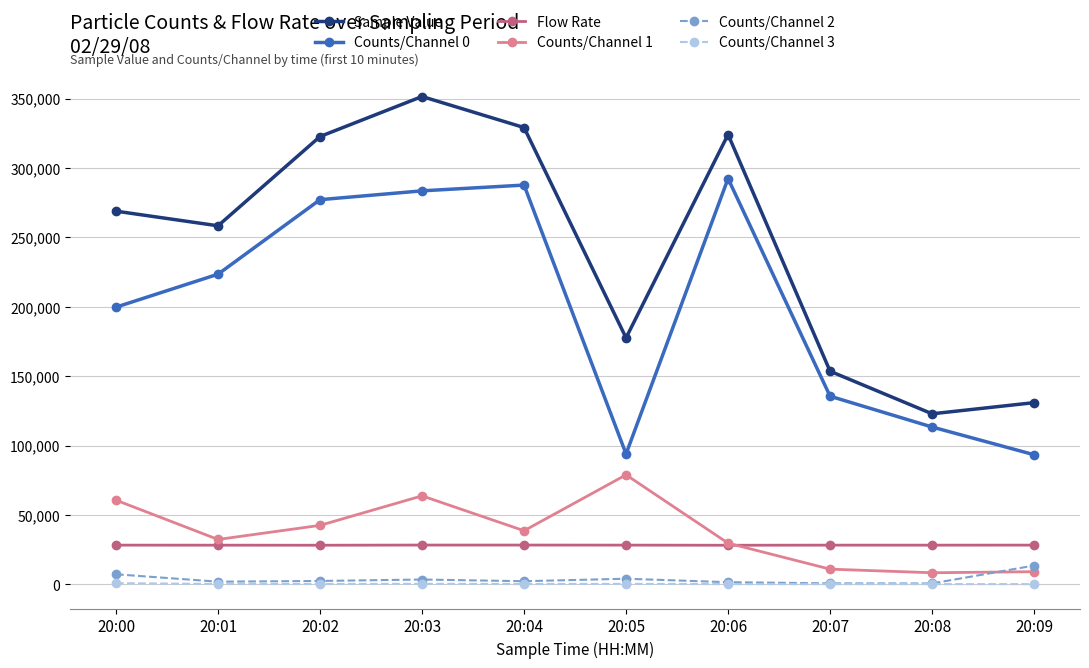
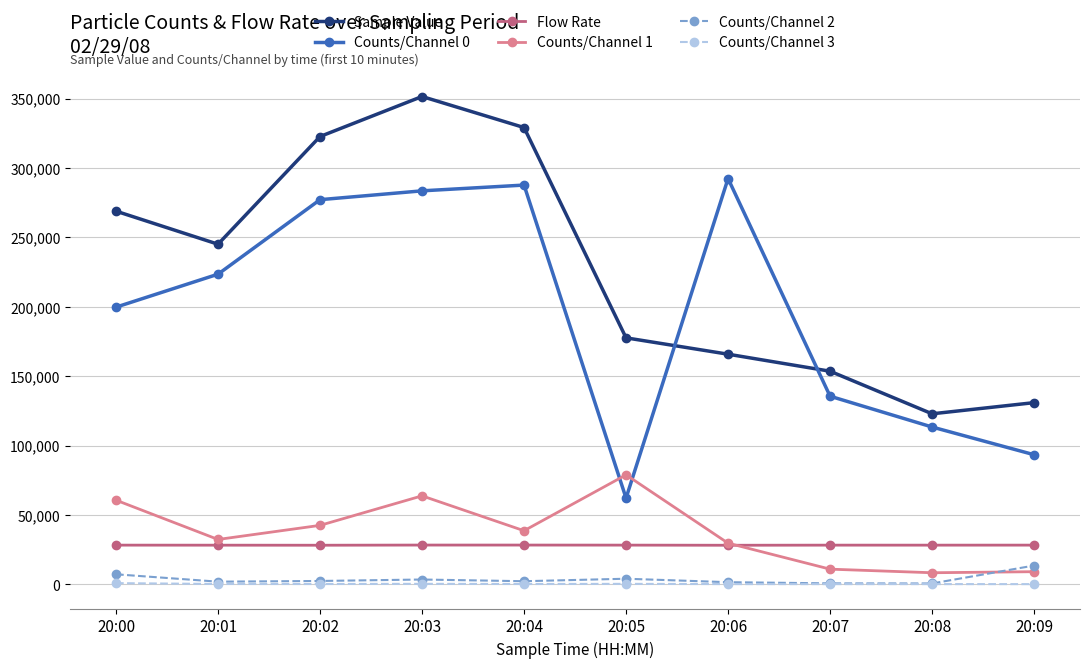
Sample Value, 20:01: 258,000 -> 245,000
Counts/Channel 0, 20:05: 94,000 -> 62,000
Sample Value, 20:06: 324,000 -> 166,000
